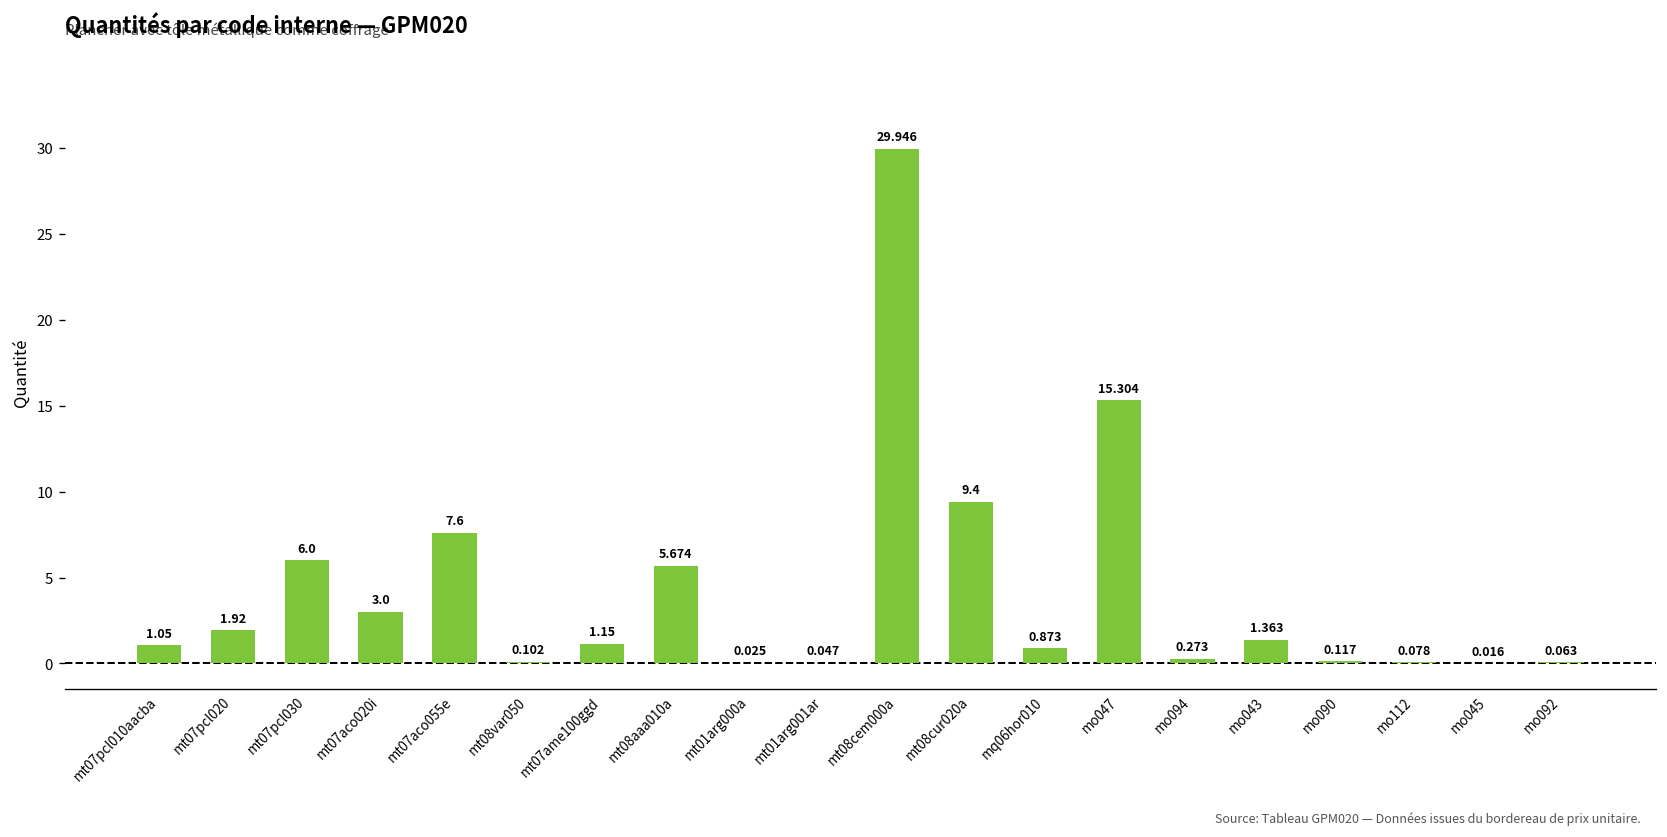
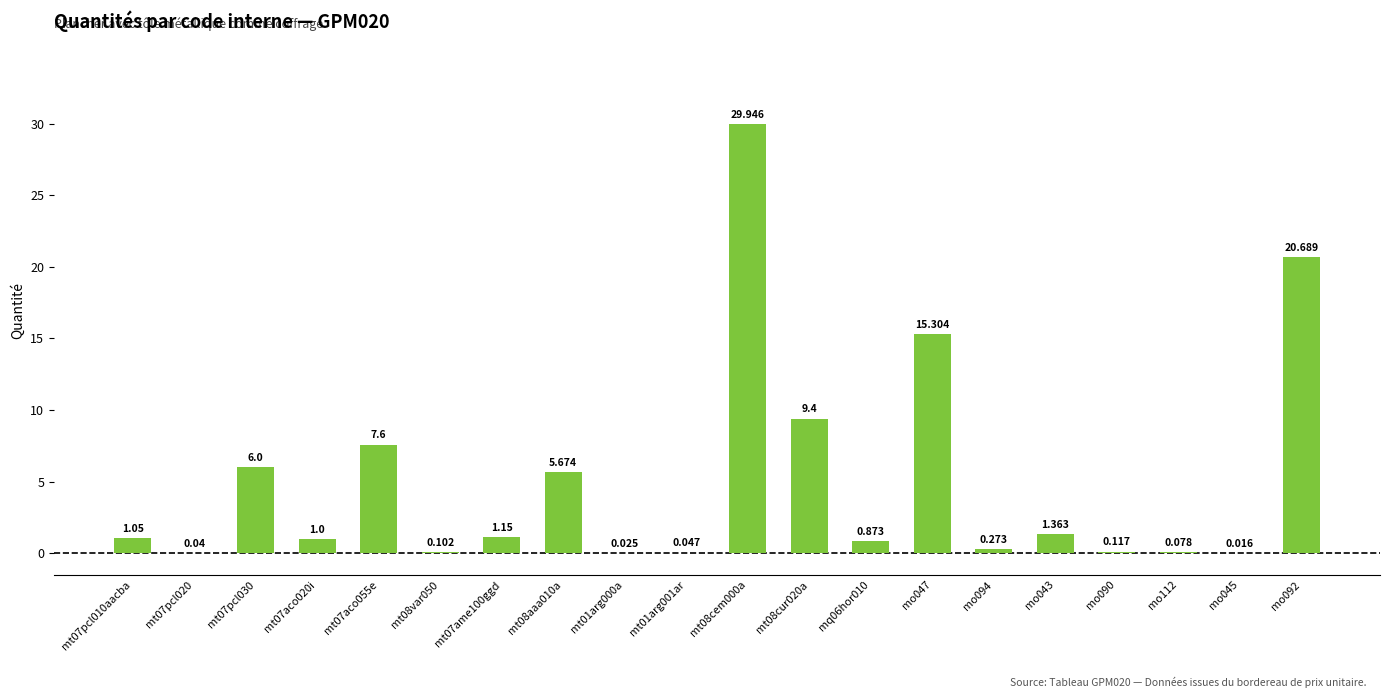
mt07pcl020: 1.92 -> 0.04
mt07aco020i: 3.0 -> 1.0
mo092: 0.063 -> 20.689
